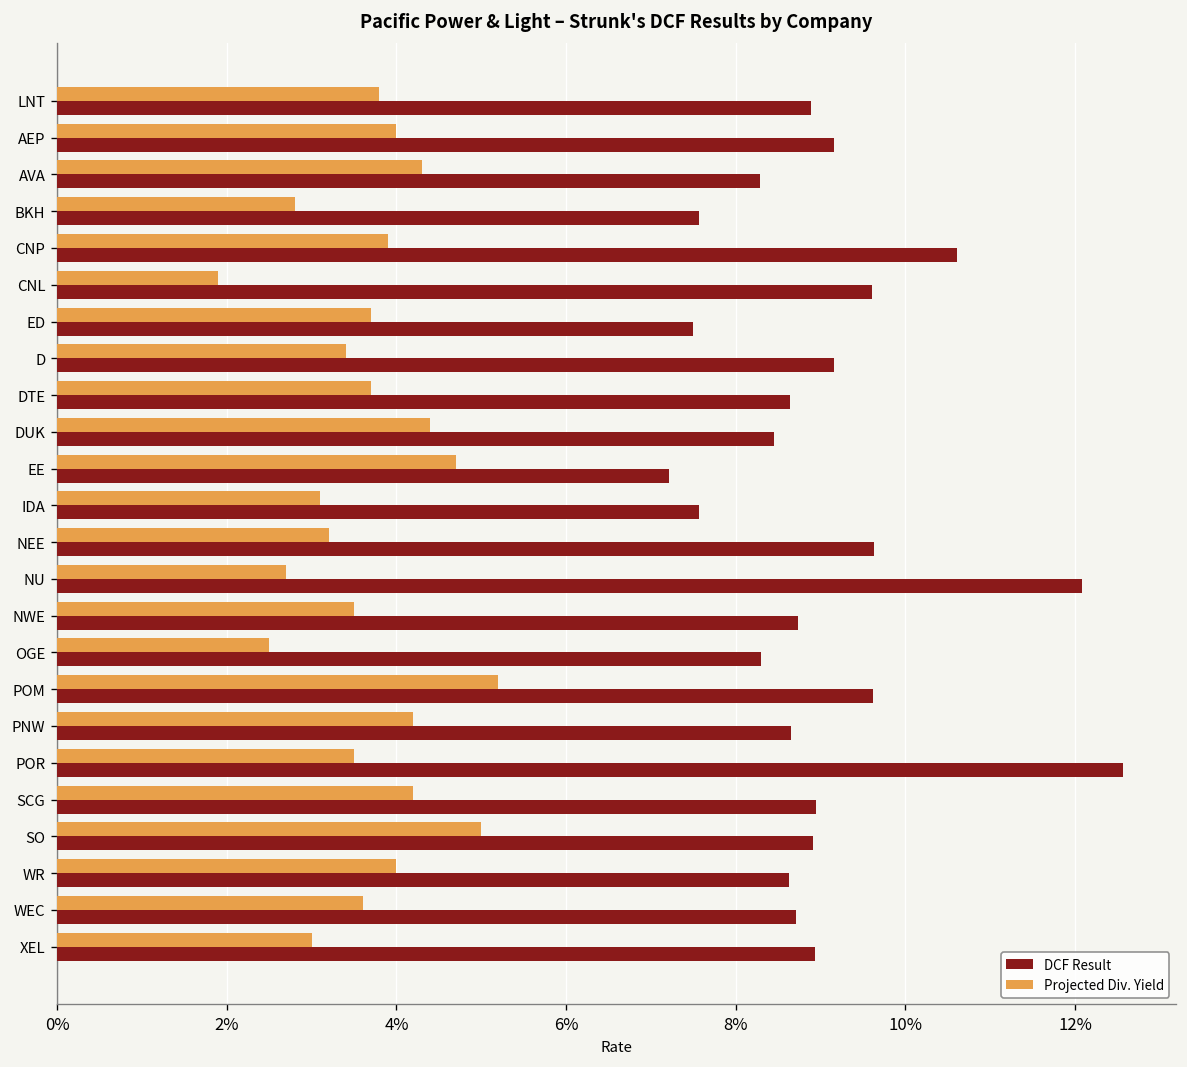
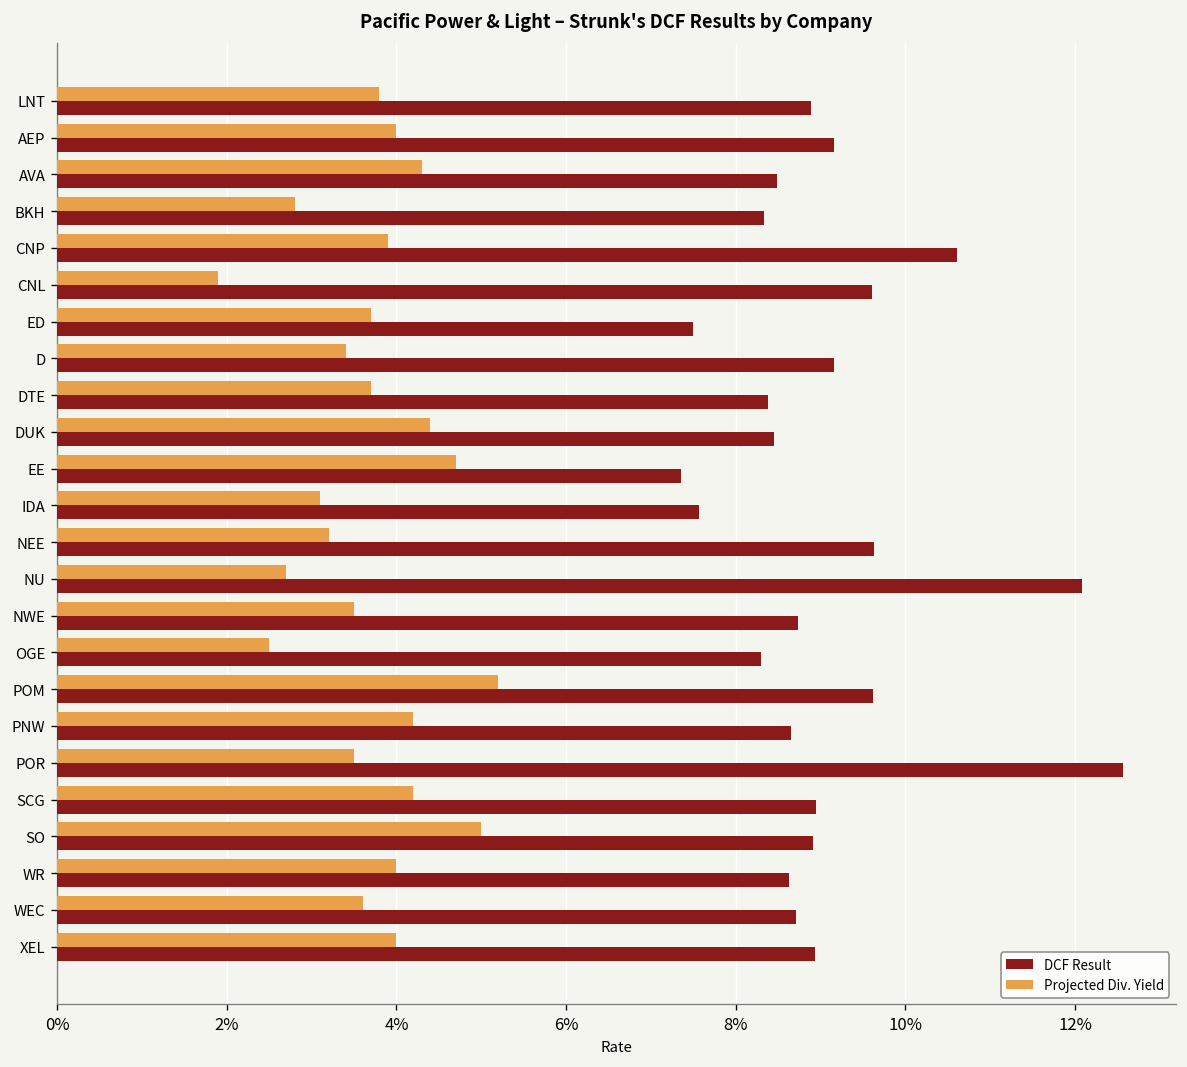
DCF Result, AVA: 8.3% -> 8.5%
DCF Result, BKH: 7.6% -> 8.3%
DCF Result, DTE: 8.6% -> 8.4%
DCF Result, EE: 7.2% -> 7.4%
Projected Div. Yield, XEL: 3.0% -> 4.0%
